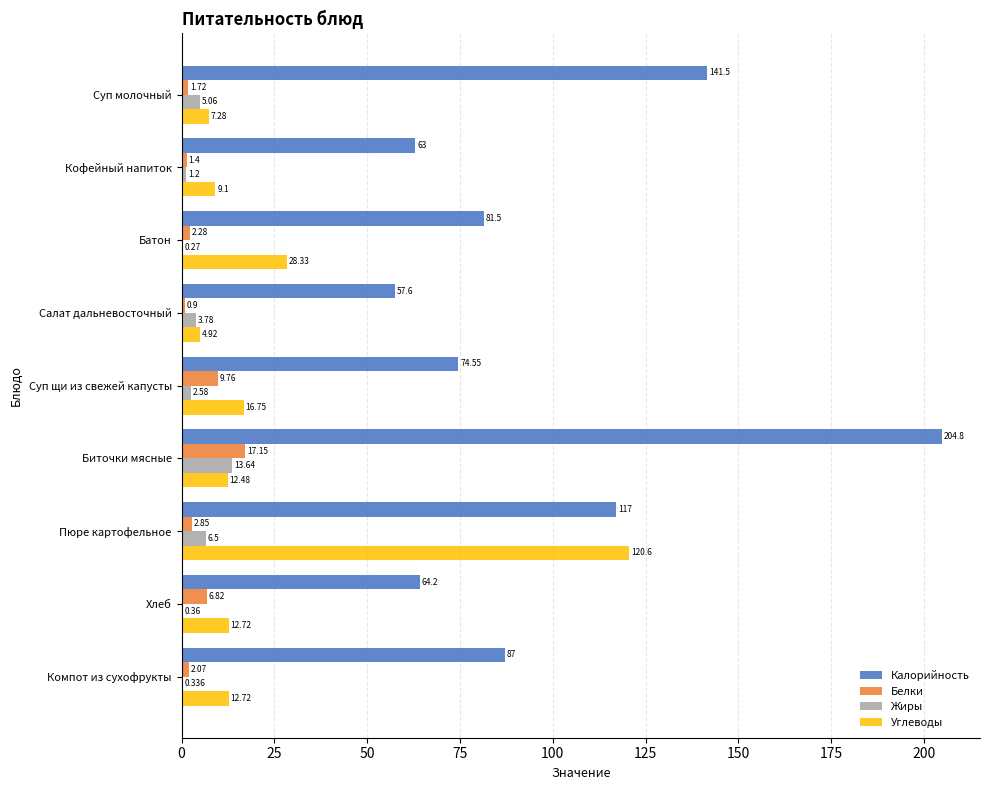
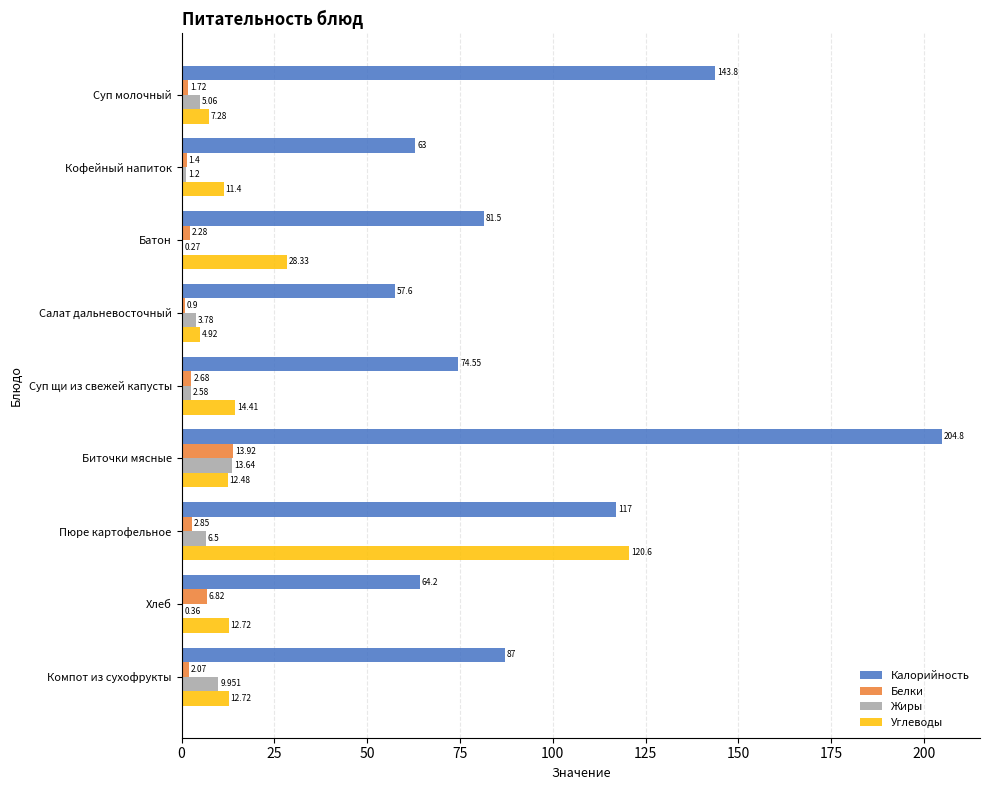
Калорийность, Суп молочный: 141.5 -> 143.8
Углеводы, Кофейный напиток: 9.1 -> 11.4
Белки, Суп щи из свежей капусты: 9.76 -> 2.68
Углеводы, Суп щи из свежей капусты: 16.75 -> 14.41
Белки, Биточки мясные: 17.15 -> 13.92
Жиры, Компот из сухофрукты: 0.336 -> 9.951
